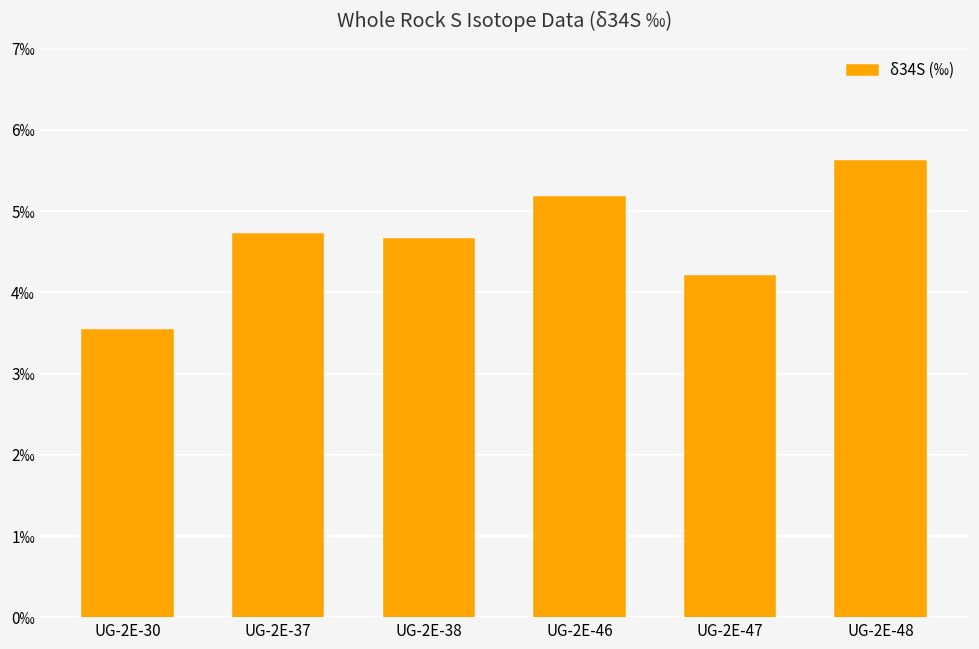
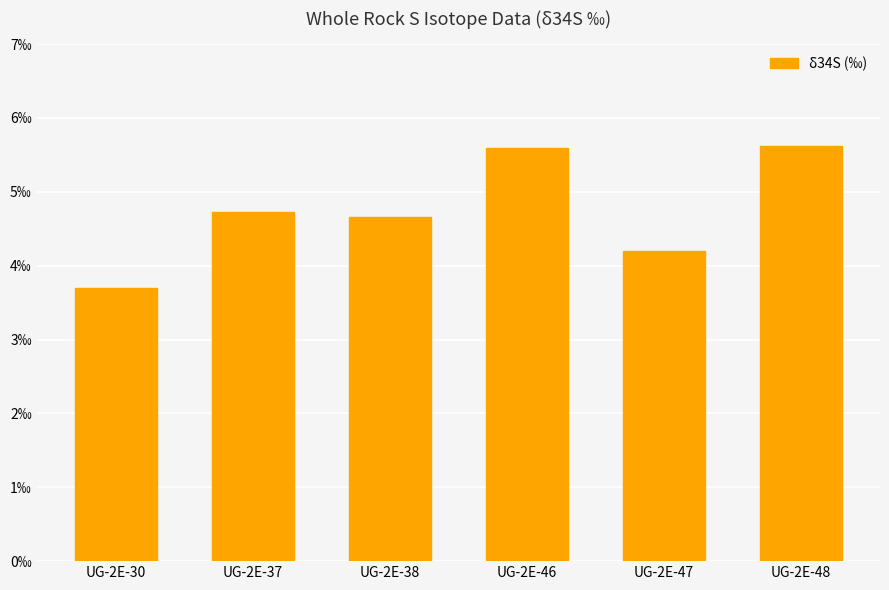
UG-2E-30: 3.5‰ -> 3.7‰
UG-2E-46: 5.2‰ -> 5.6‰
